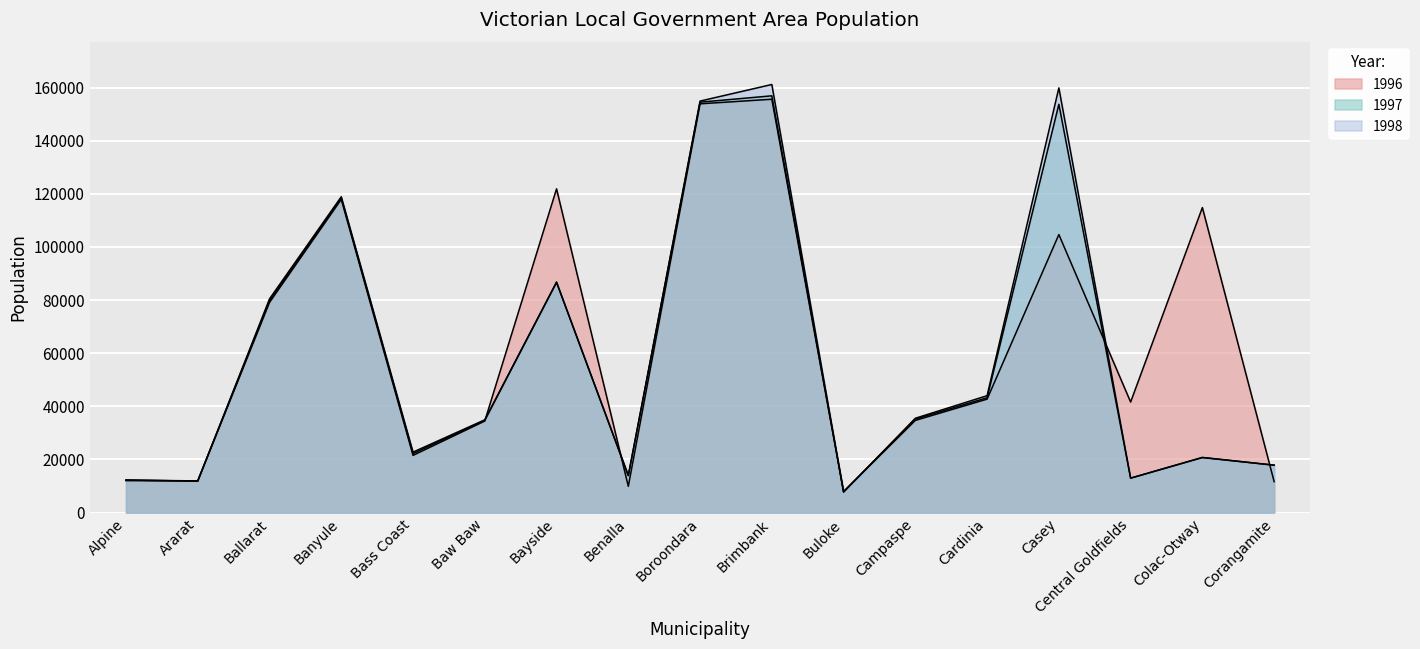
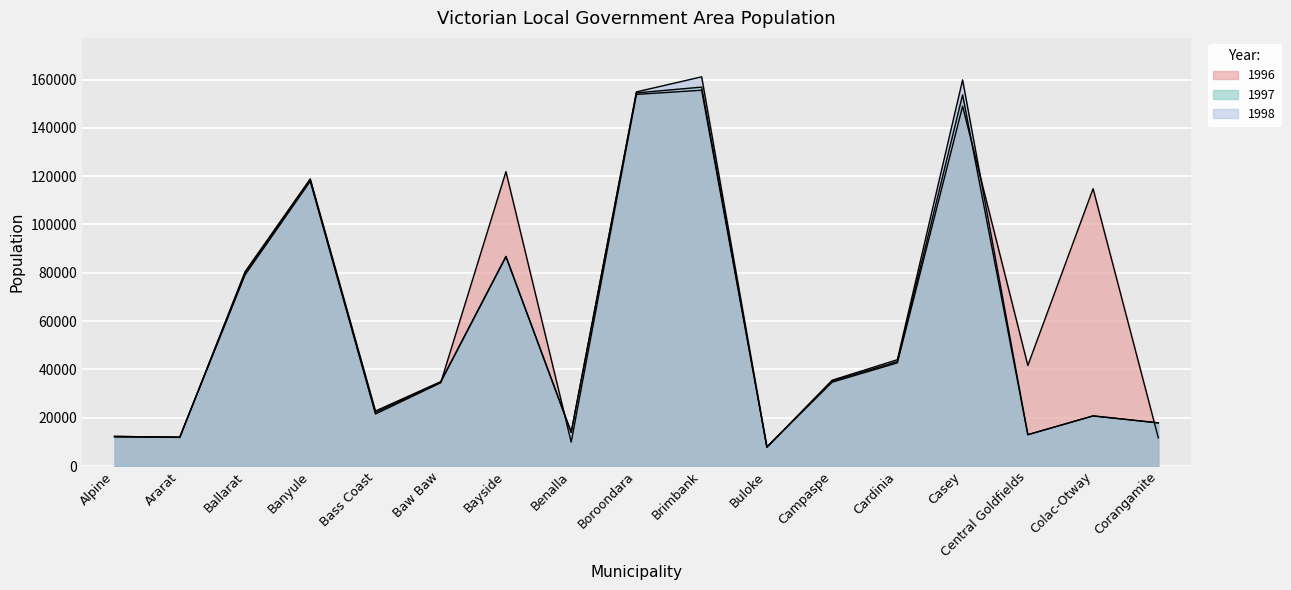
1996, Casey: 105000 -> 149000
